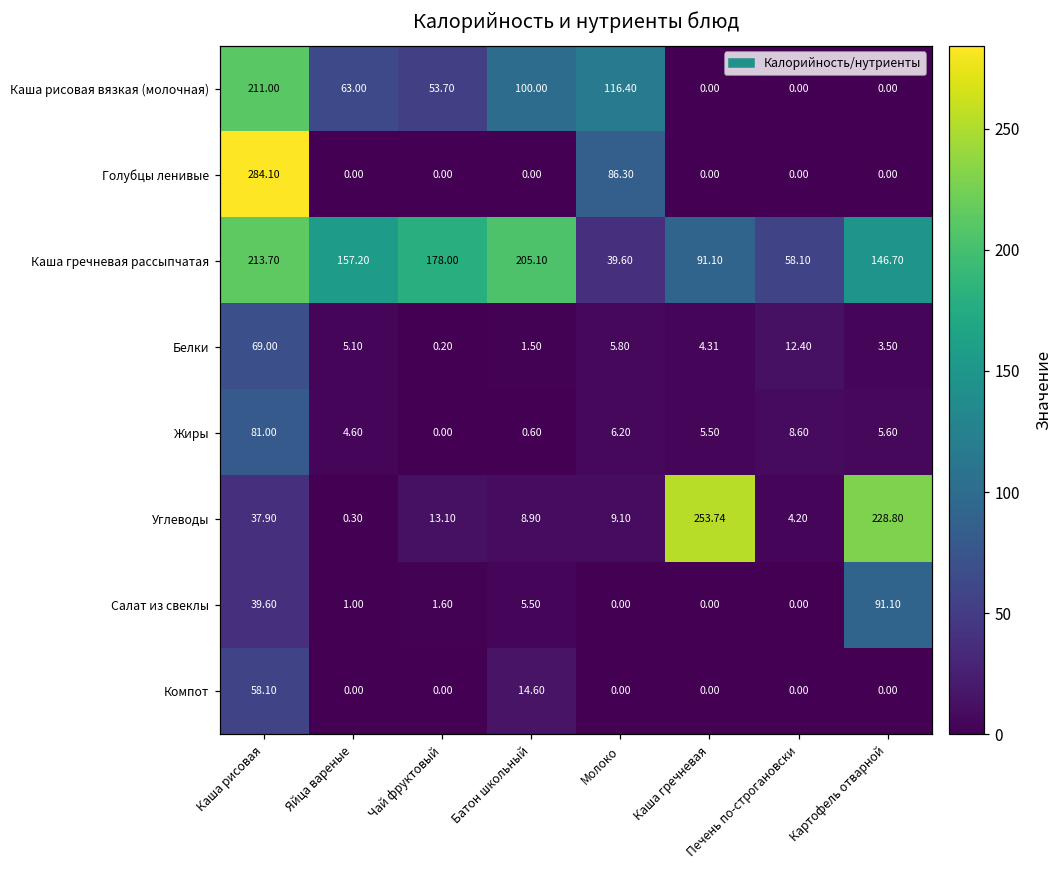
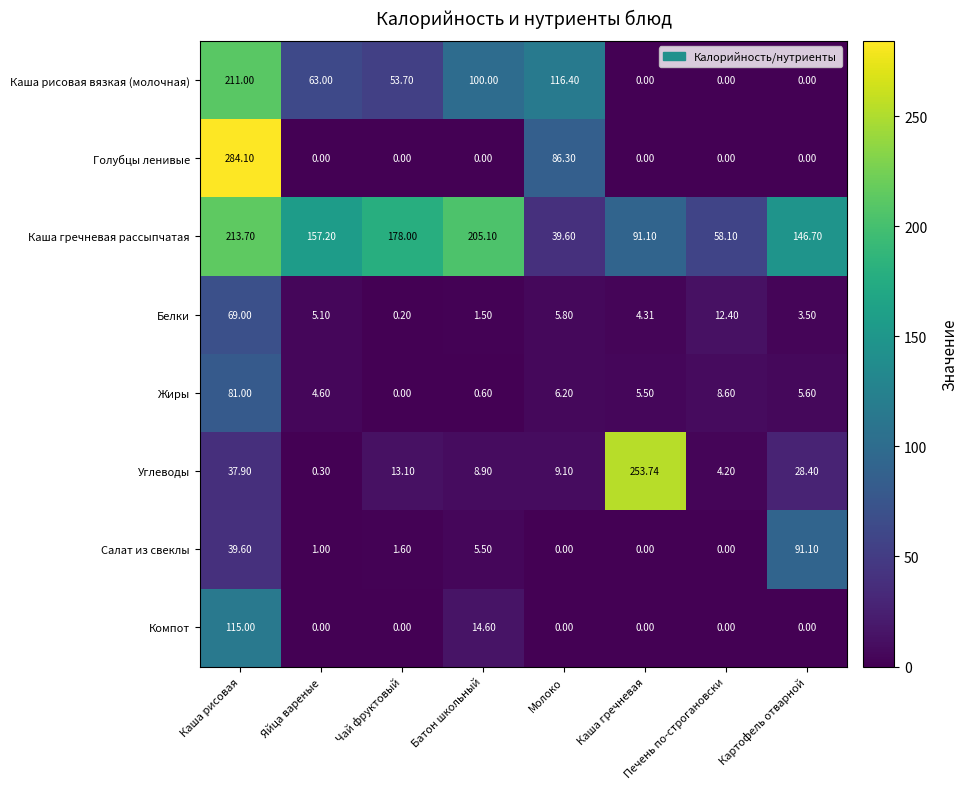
Углеводы, Картофель отварной: 228.80 -> 28.40
Компот, Каша рисовая: 58.10 -> 115.00
